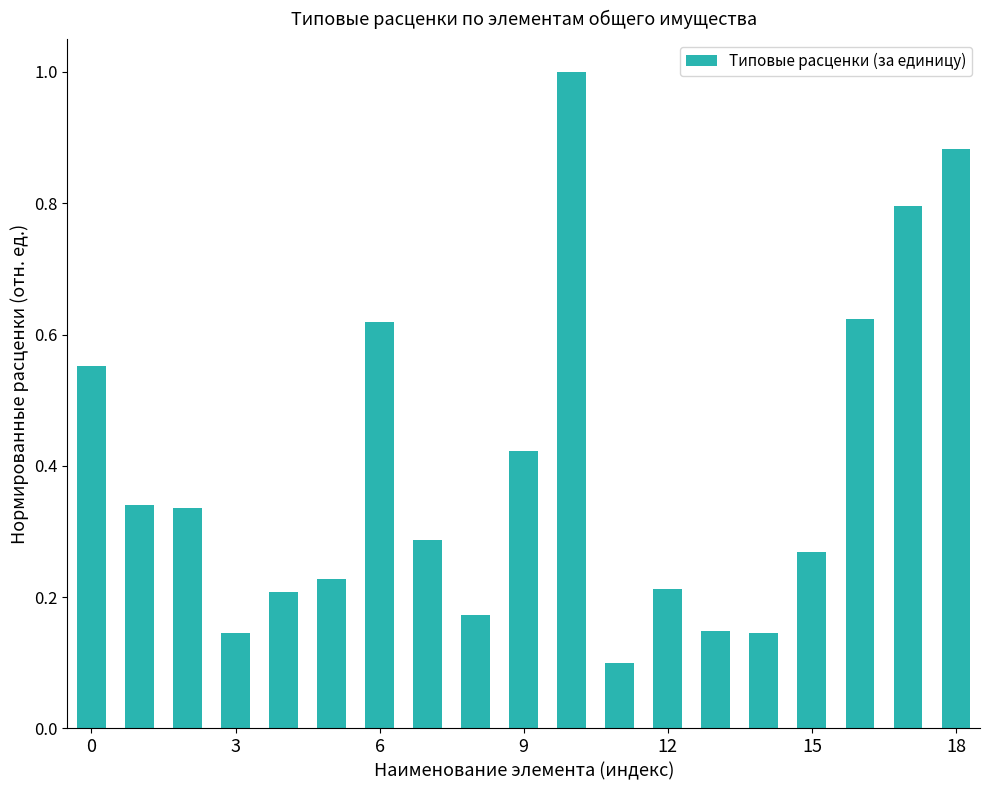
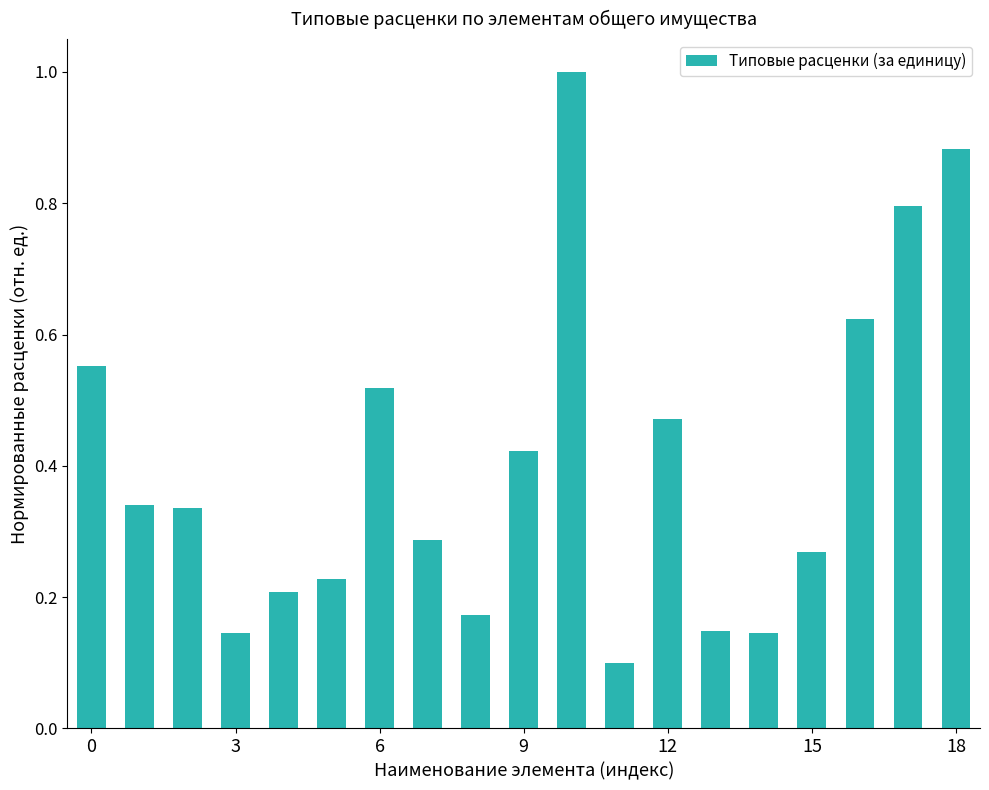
6: 0.62 -> 0.52
12: 0.21 -> 0.47
